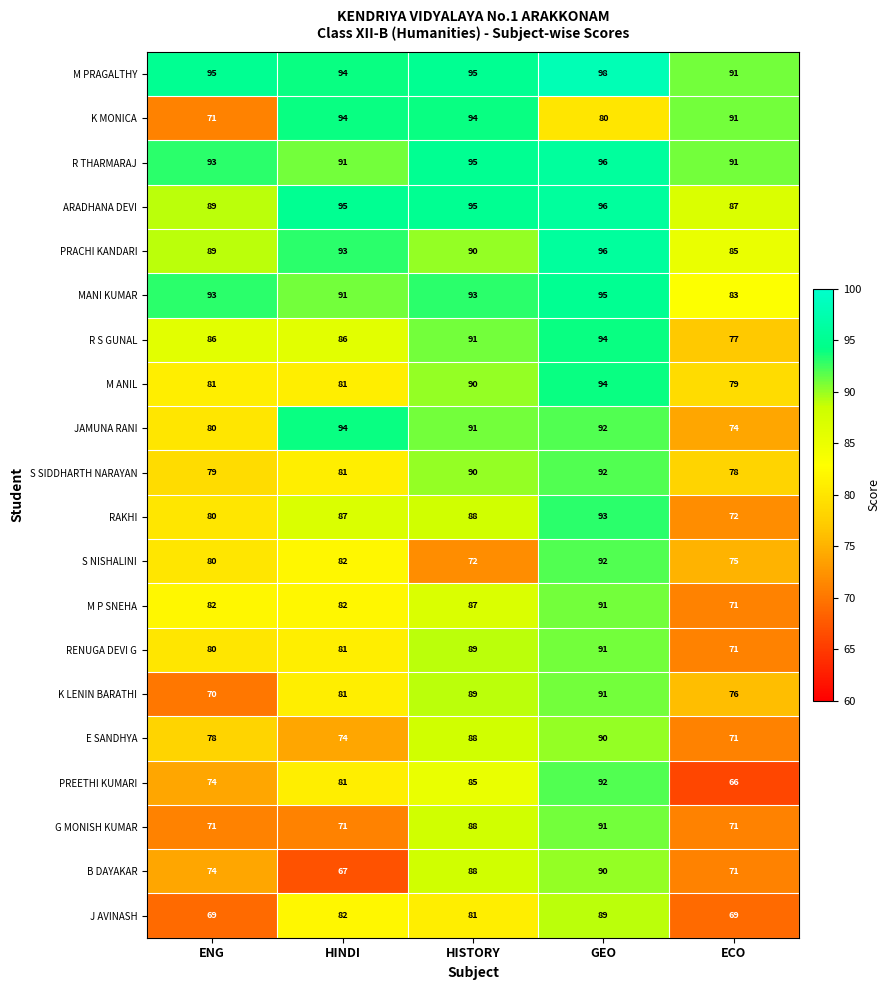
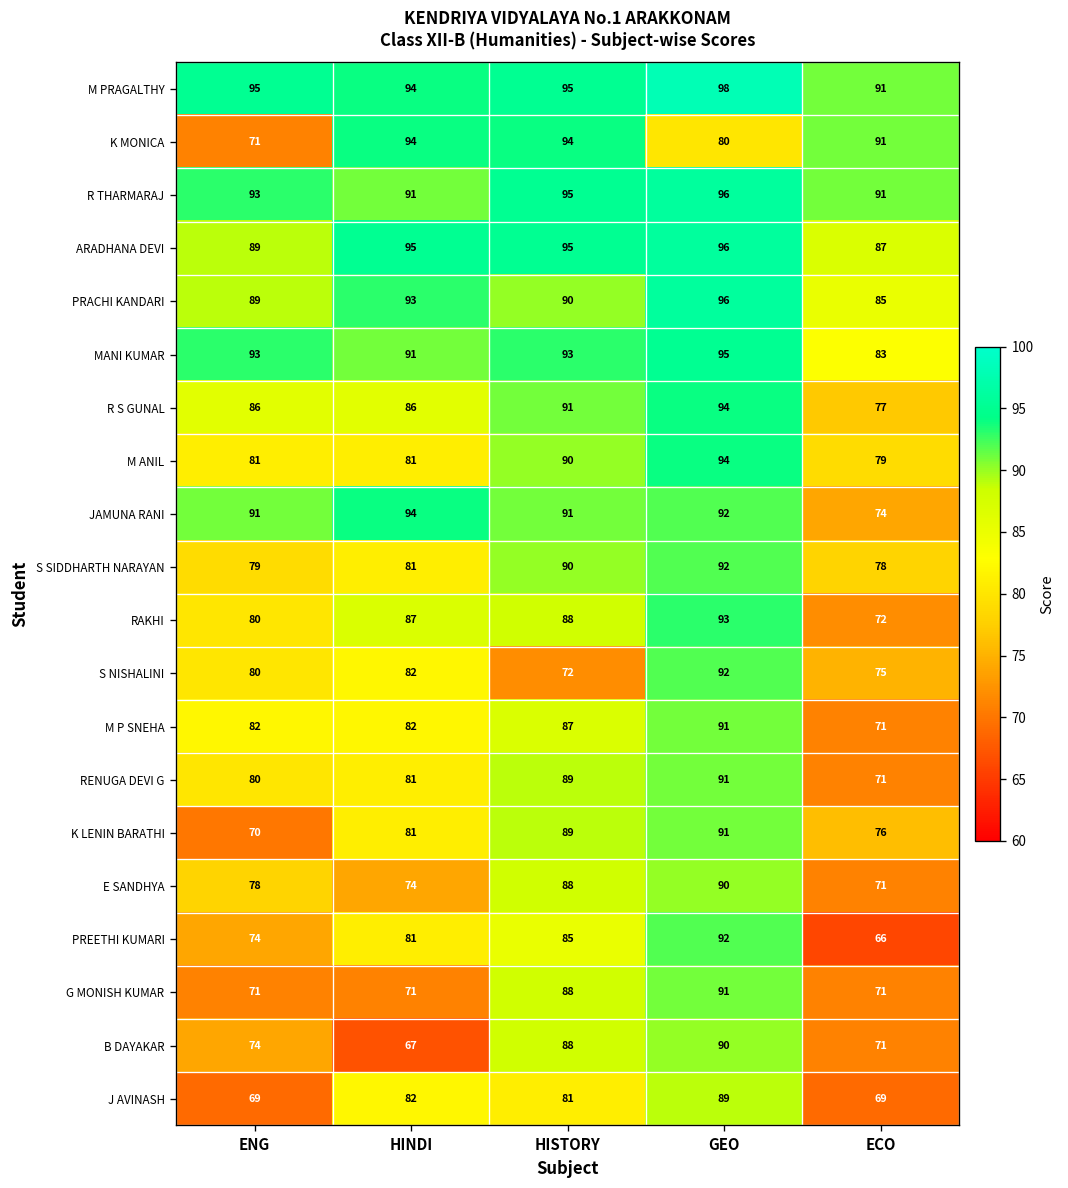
JAMUNA RANI, ENG: 80 -> 91
